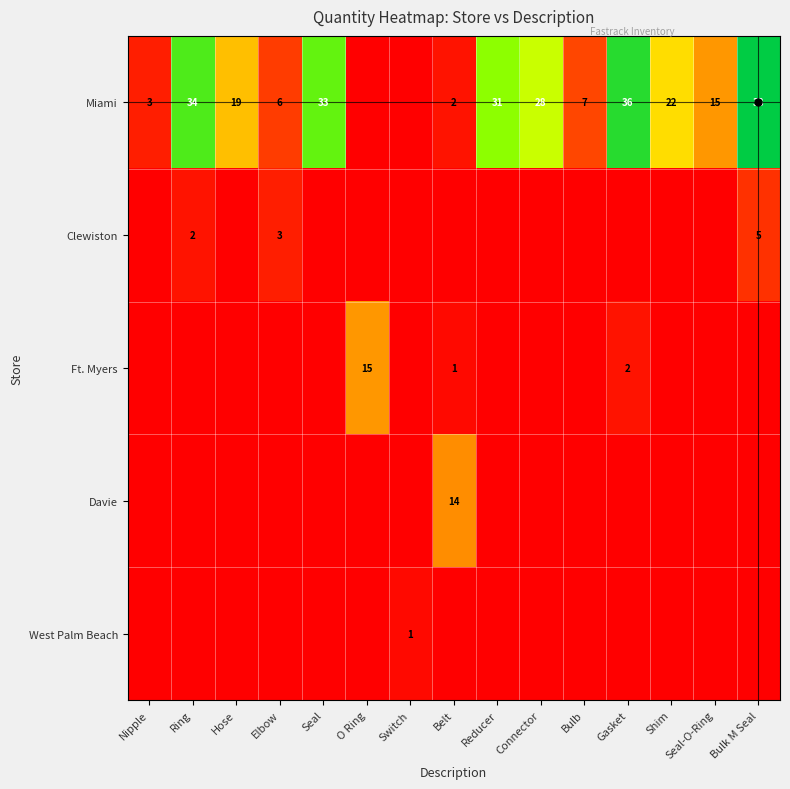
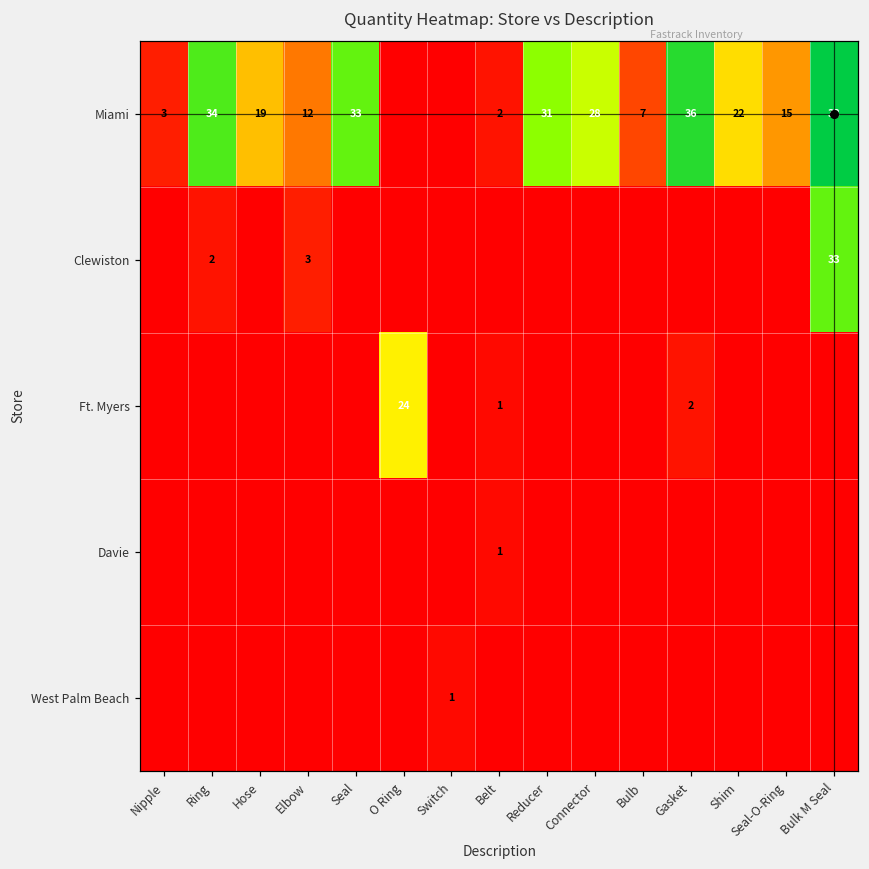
Miami, Elbow: 6 -> 12
Clewiston, Bulk M Seal: 5 -> 33
Ft. Myers, O Ring: 15 -> 24
Davie, Belt: 14 -> 1
